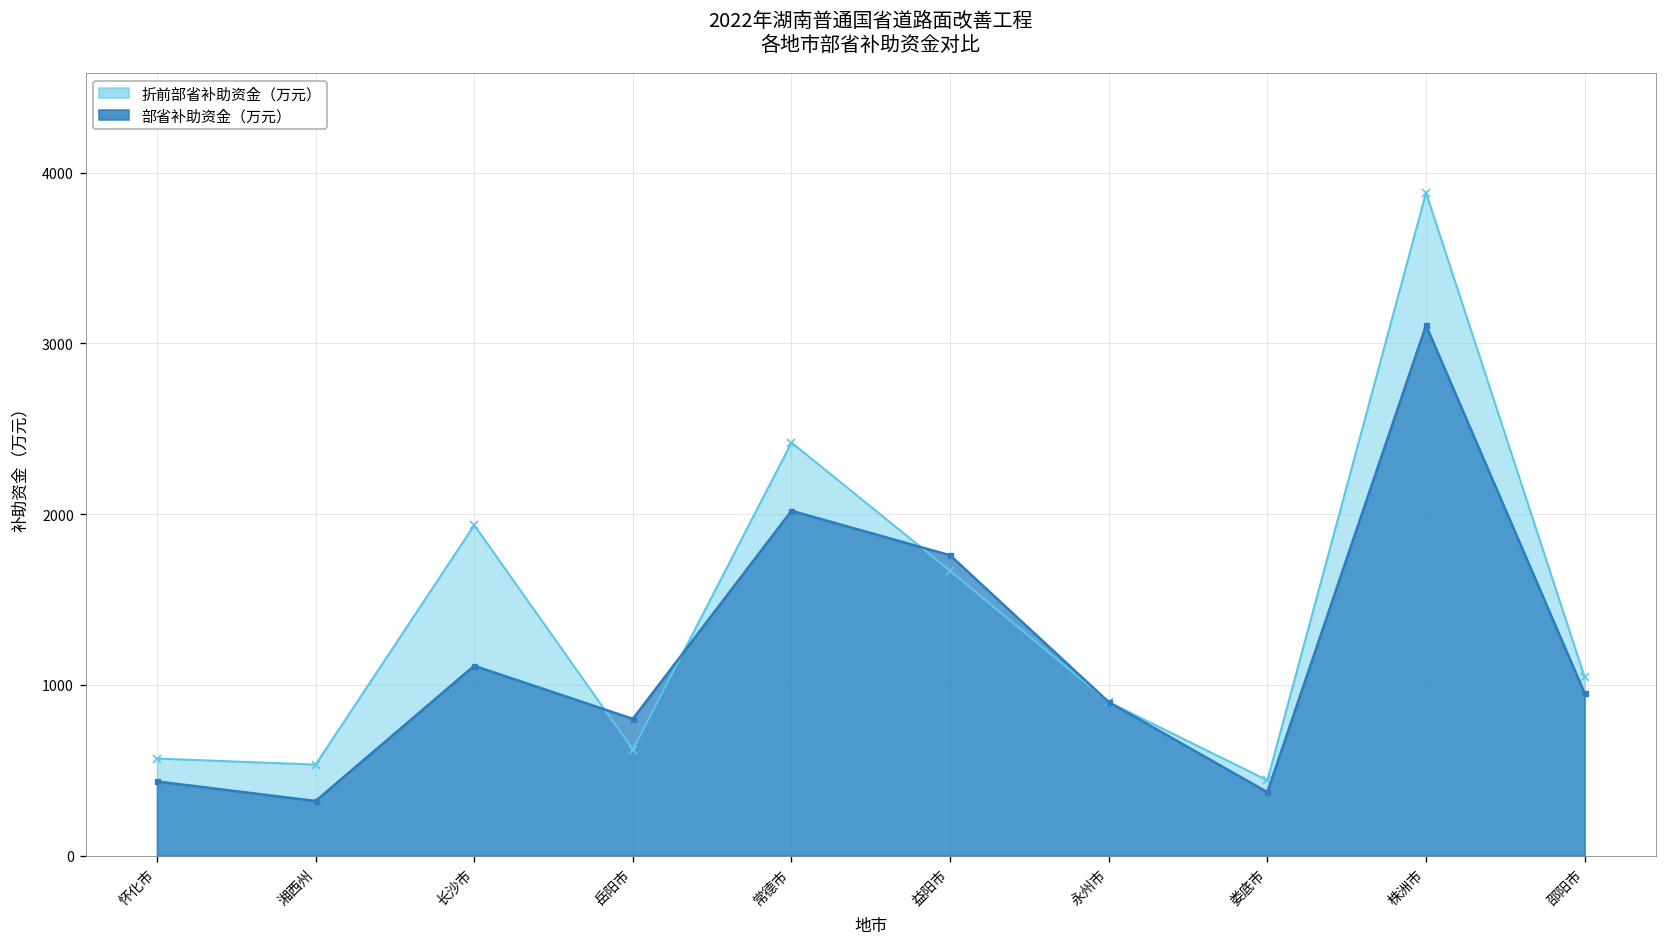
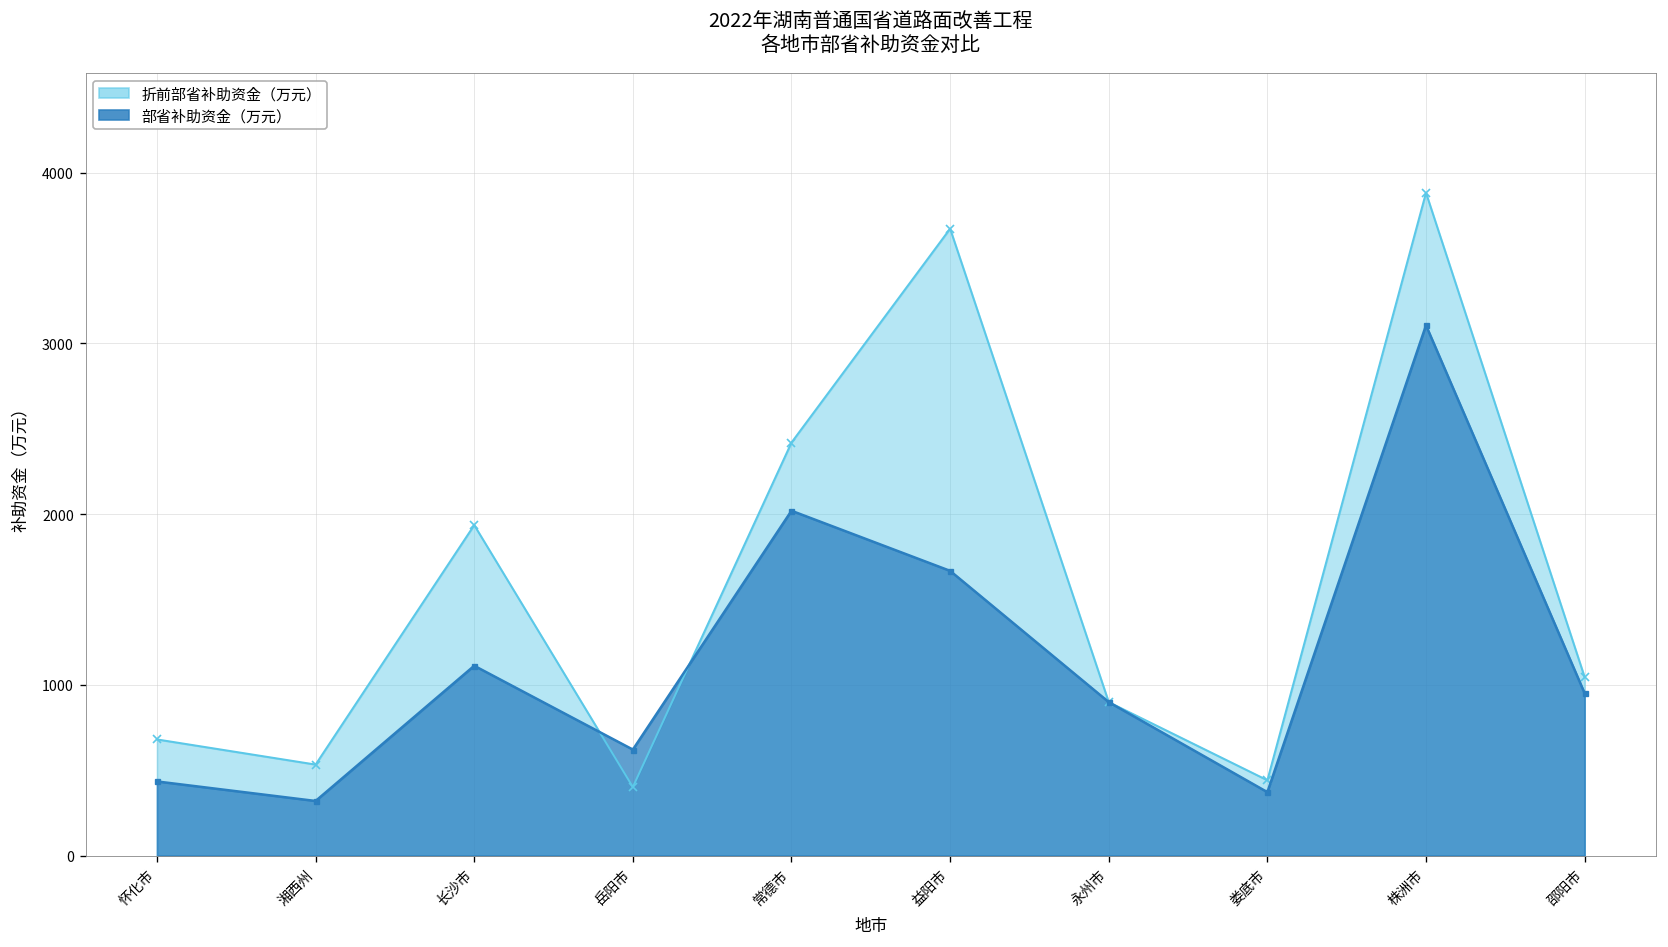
折前部省补助资金（万元）, 怀化市: 570 -> 680
折前部省补助资金（万元）, 岳阳市: 620 -> 400
部省补助资金（万元）, 岳阳市: 800 -> 620
折前部省补助资金（万元）, 益阳市: 1670 -> 3670
部省补助资金（万元）, 益阳市: 1760 -> 1670
